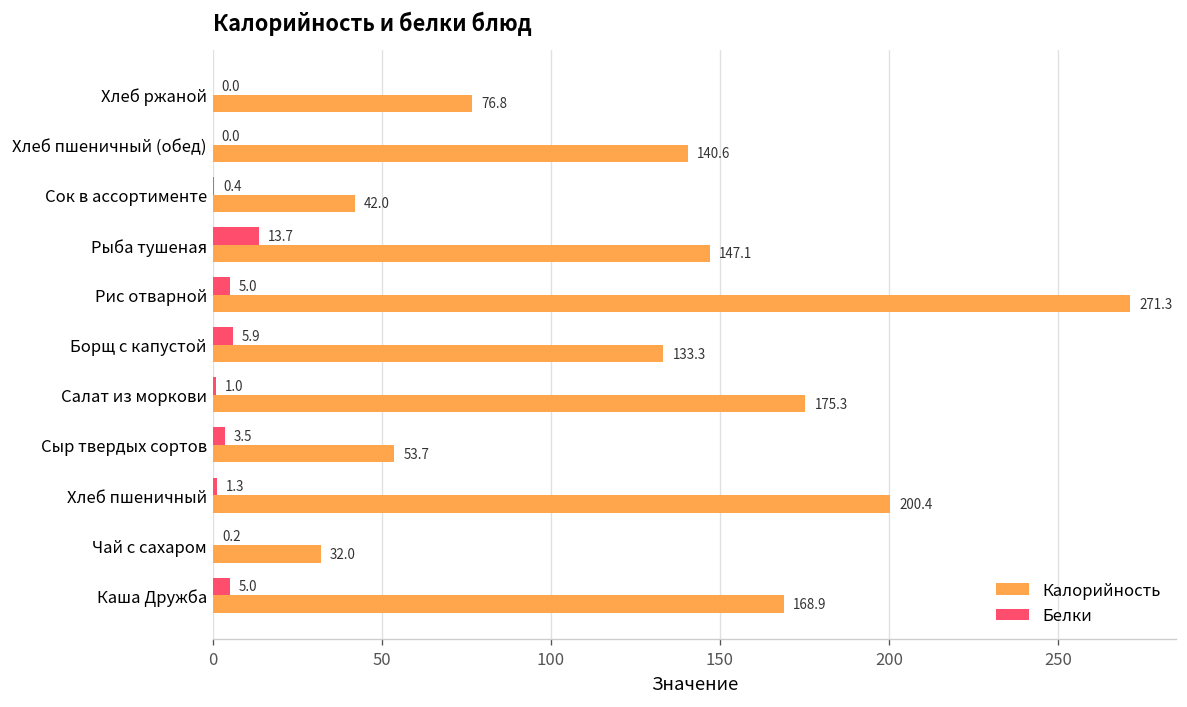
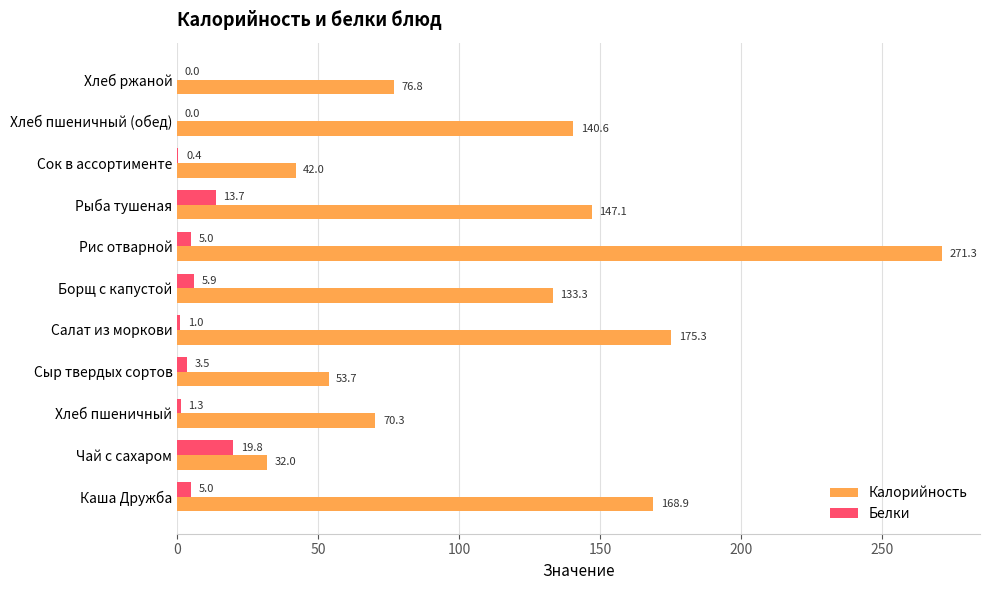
Калорийность, Хлеб пшеничный: 200.4 -> 70.3
Белки, Чай с сахаром: 0.2 -> 19.8
